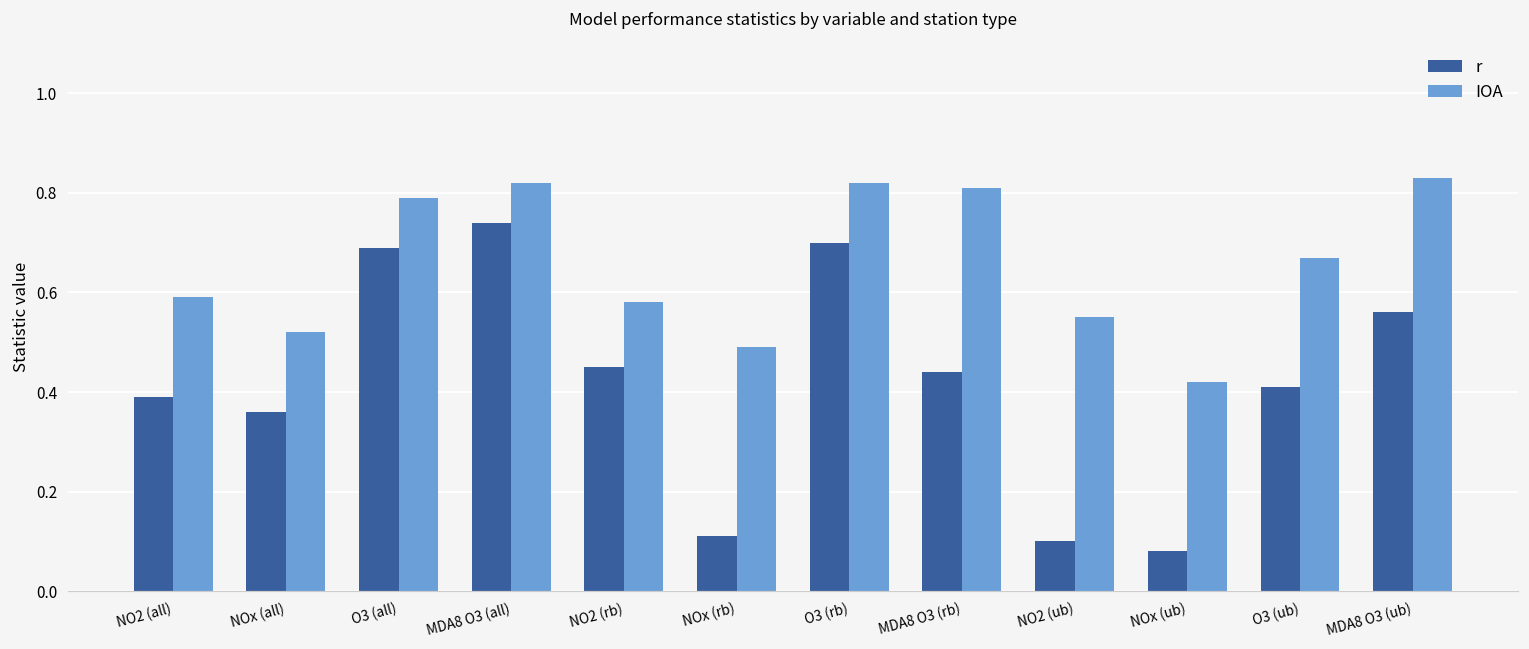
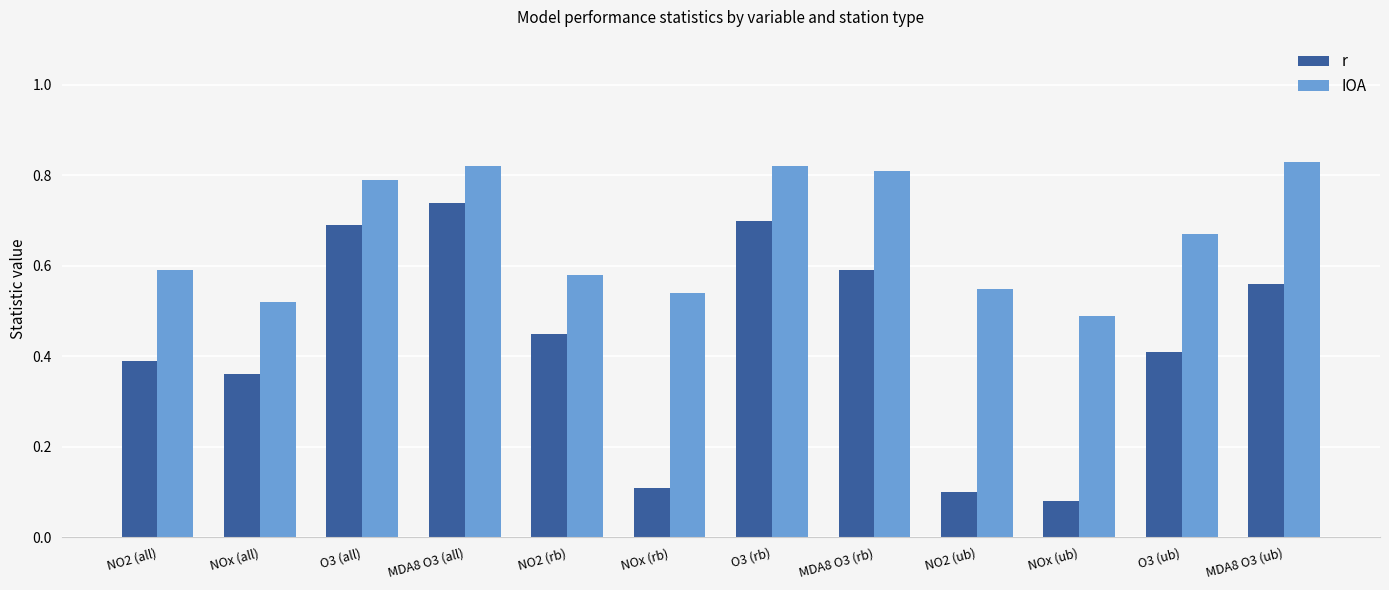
IOA, NOx (rb): 0.49 -> 0.54
r, MDA8 O3 (rb): 0.44 -> 0.59
IOA, NOx (ub): 0.42 -> 0.49
